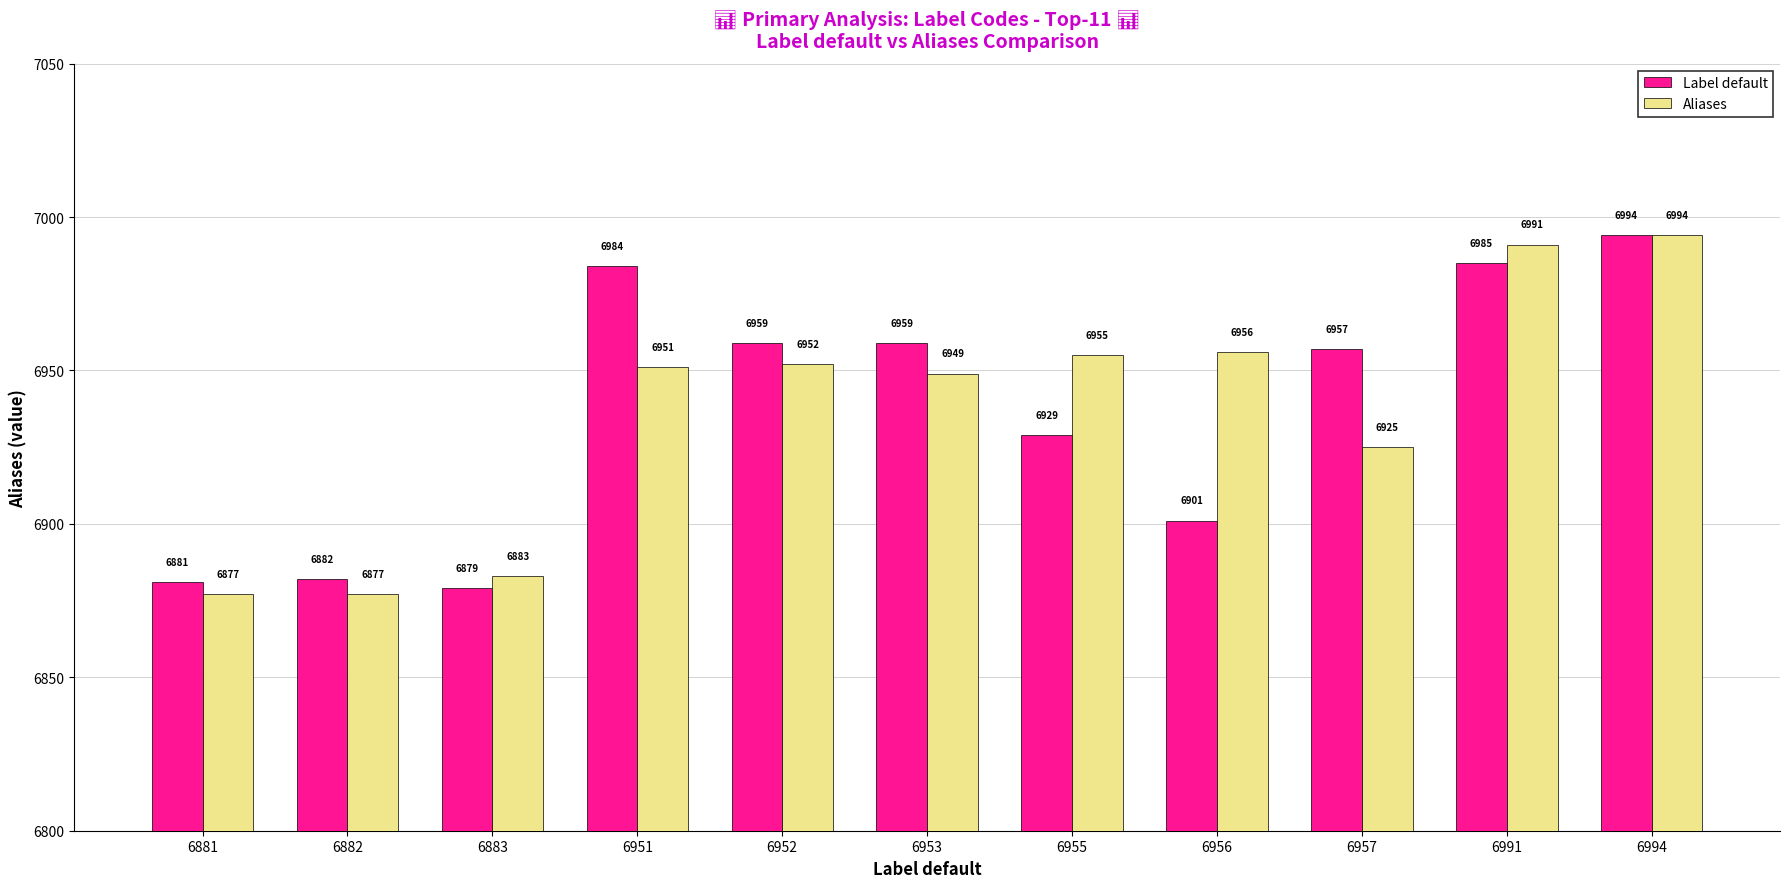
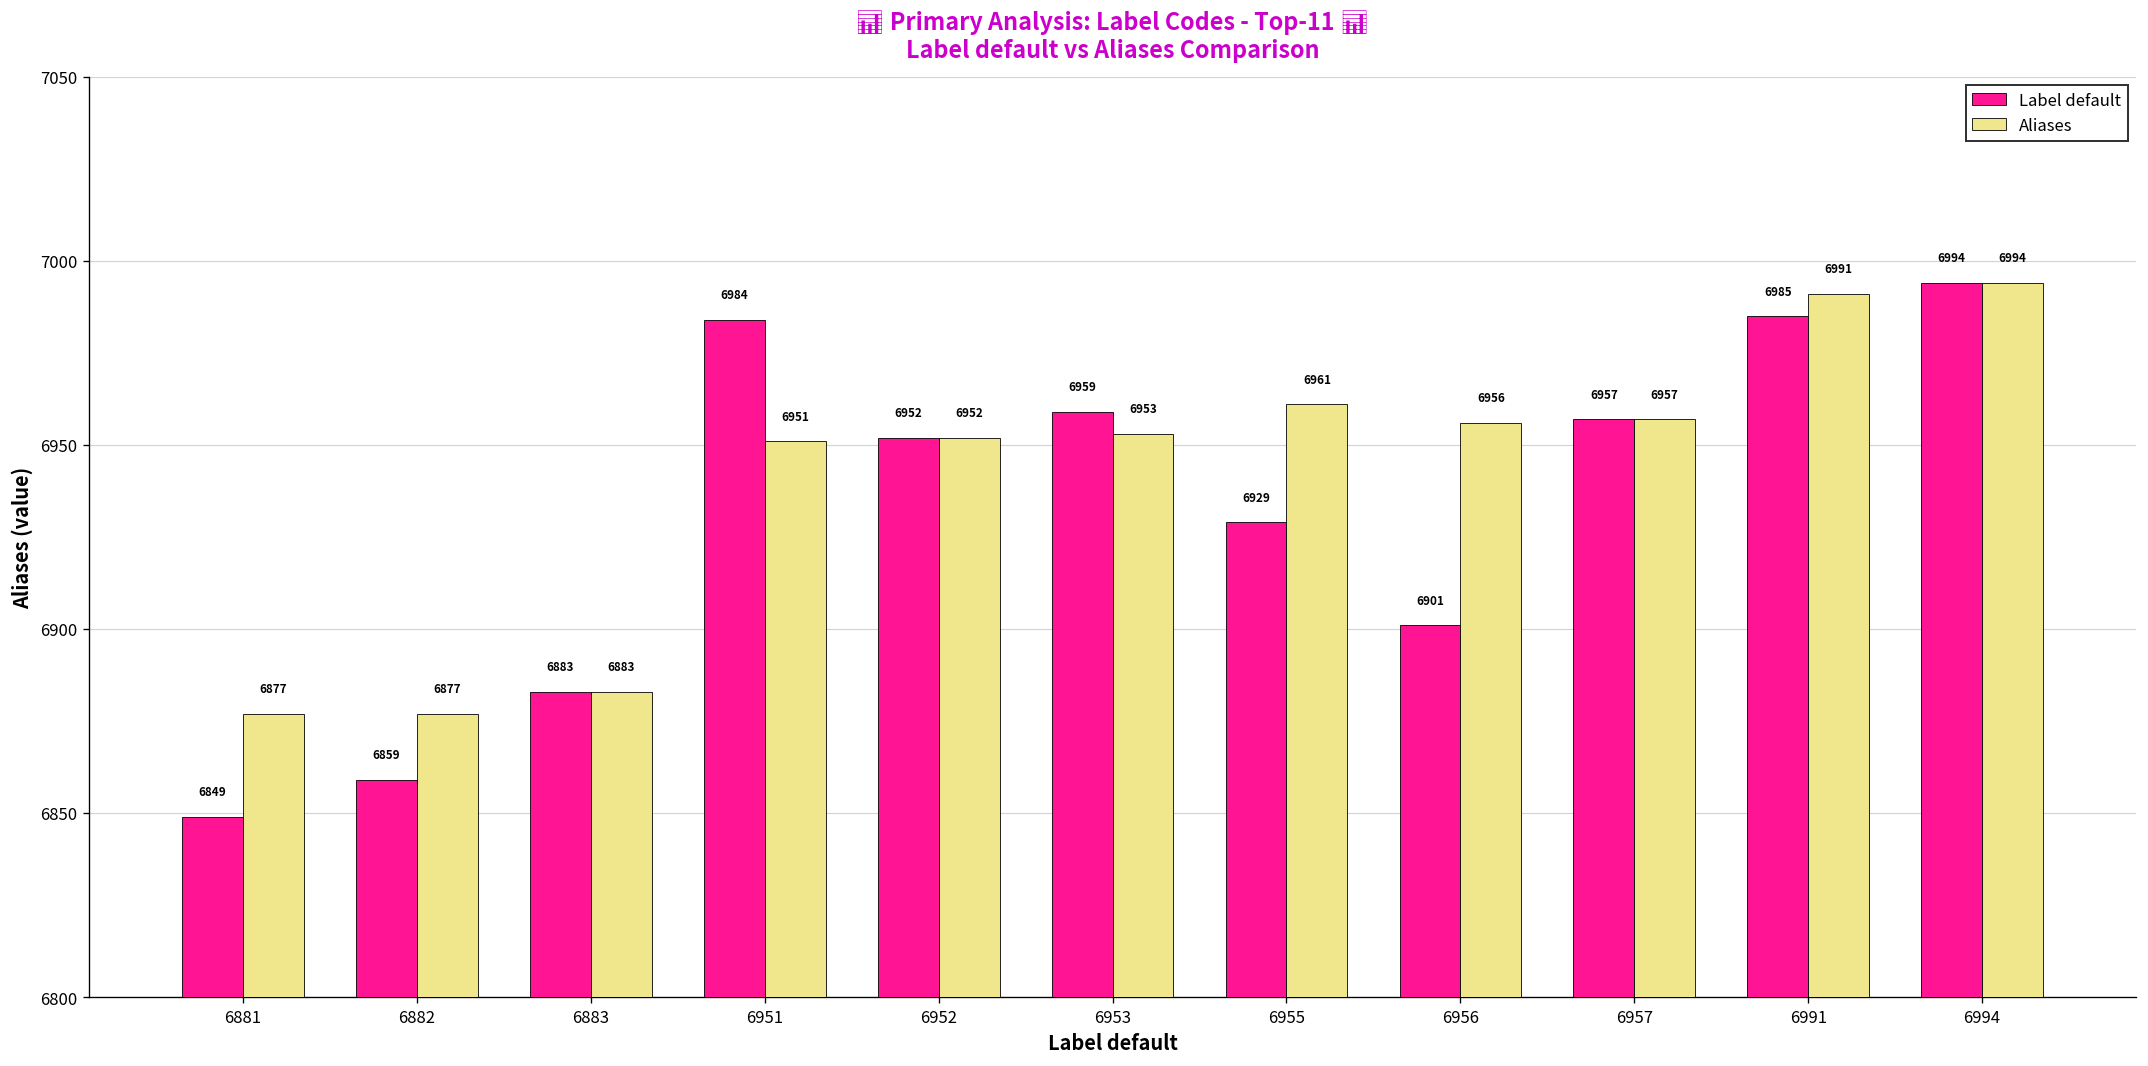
Label default, 6881: 6881 -> 6849
Label default, 6882: 6882 -> 6859
Label default, 6883: 6879 -> 6883
Label default, 6952: 6959 -> 6952
Aliases, 6953: 6949 -> 6953
Aliases, 6955: 6955 -> 6961
Aliases, 6957: 6925 -> 6957
